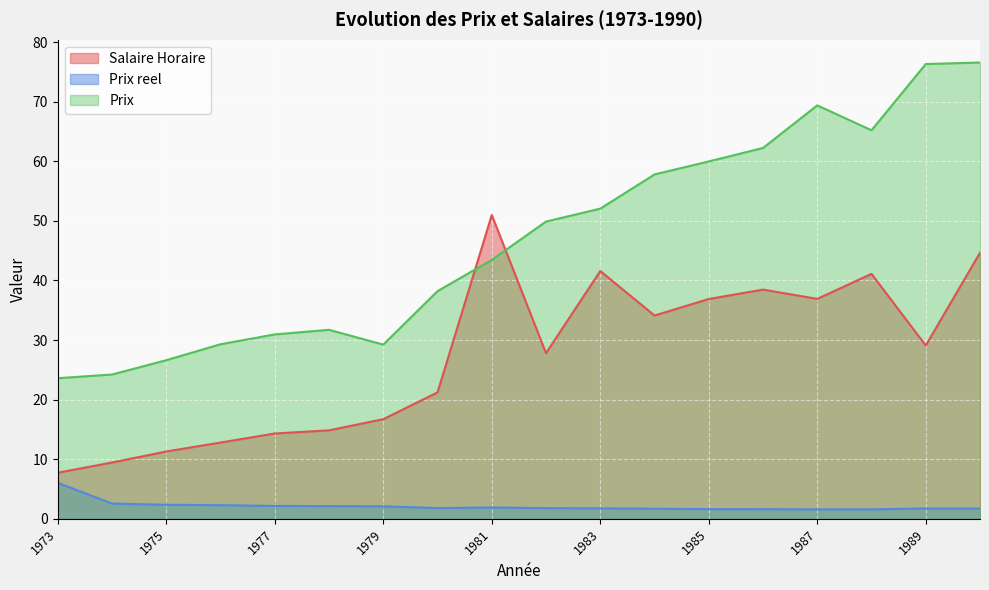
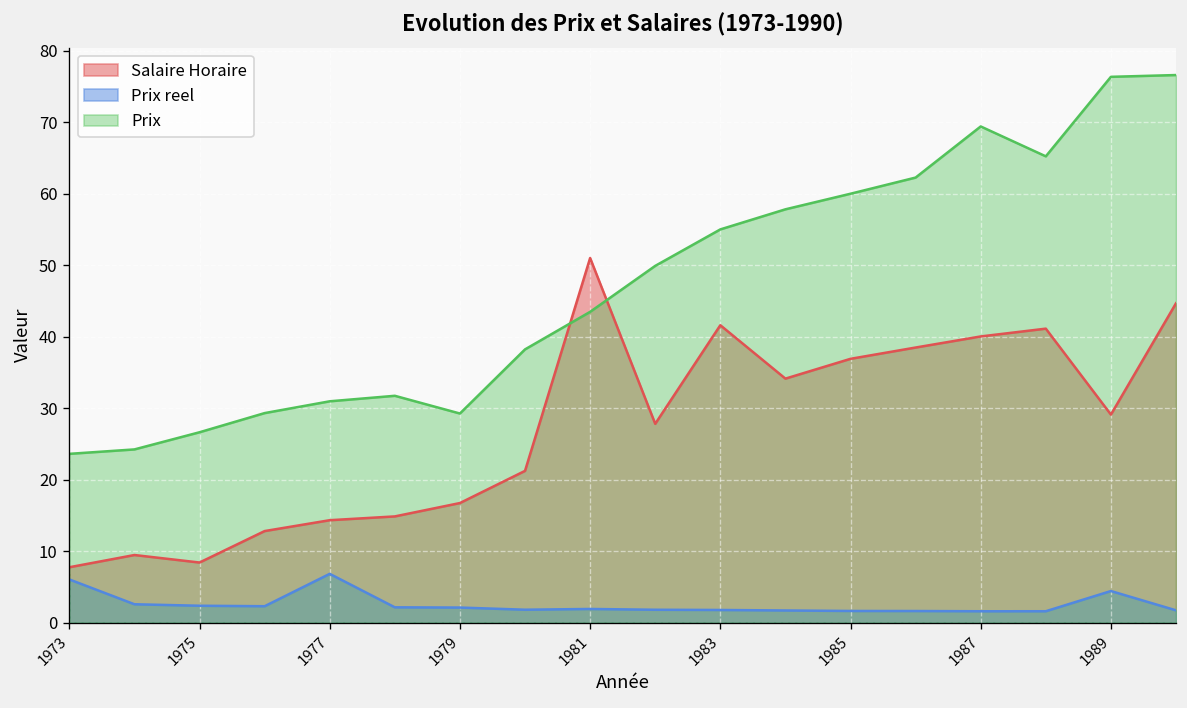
Salaire Horaire, 1975: 11 -> 8
Prix reel, 1977: 2 -> 7
Prix, 1983: 52 -> 55
Salaire Horaire, 1987: 37 -> 40
Prix reel, 1989: 2 -> 4
